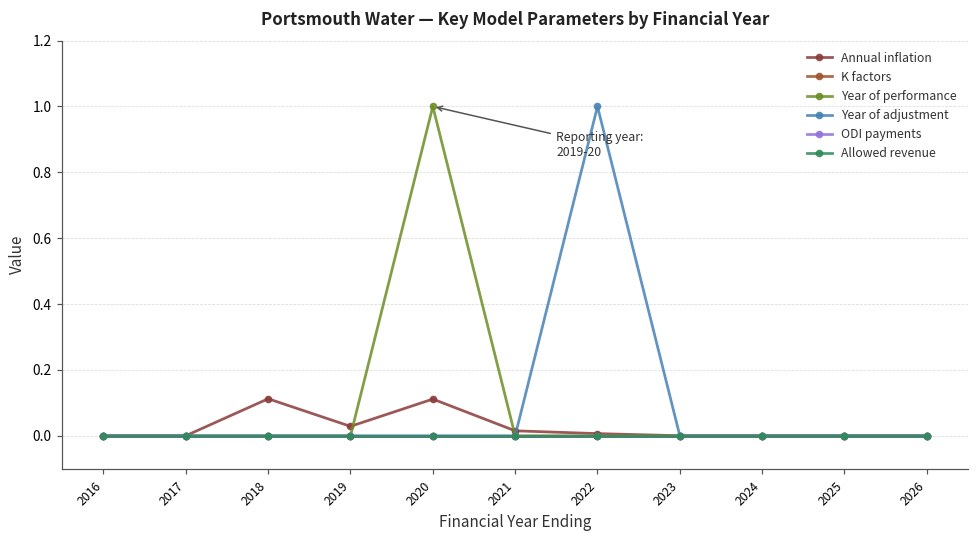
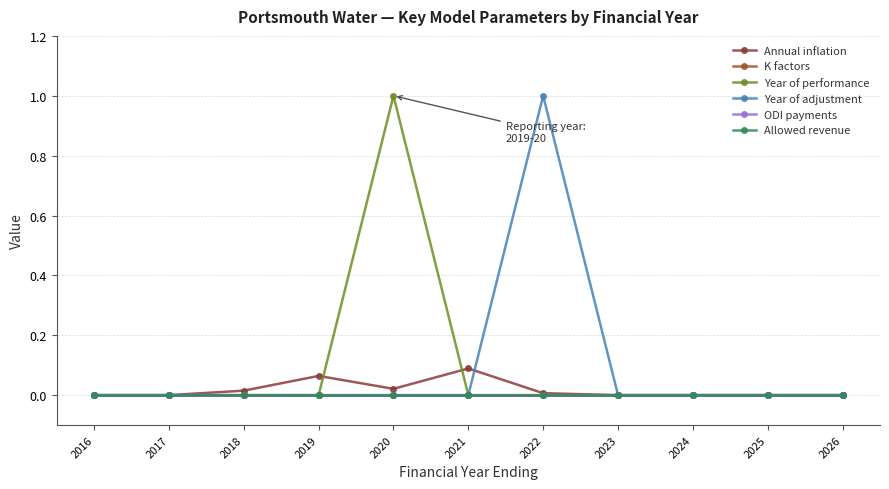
Annual inflation, 2018: 0.11 -> 0.01
Annual inflation, 2019: 0.03 -> 0.06
Annual inflation, 2020: 0.11 -> 0.02
Annual inflation, 2021: 0.01 -> 0.09
